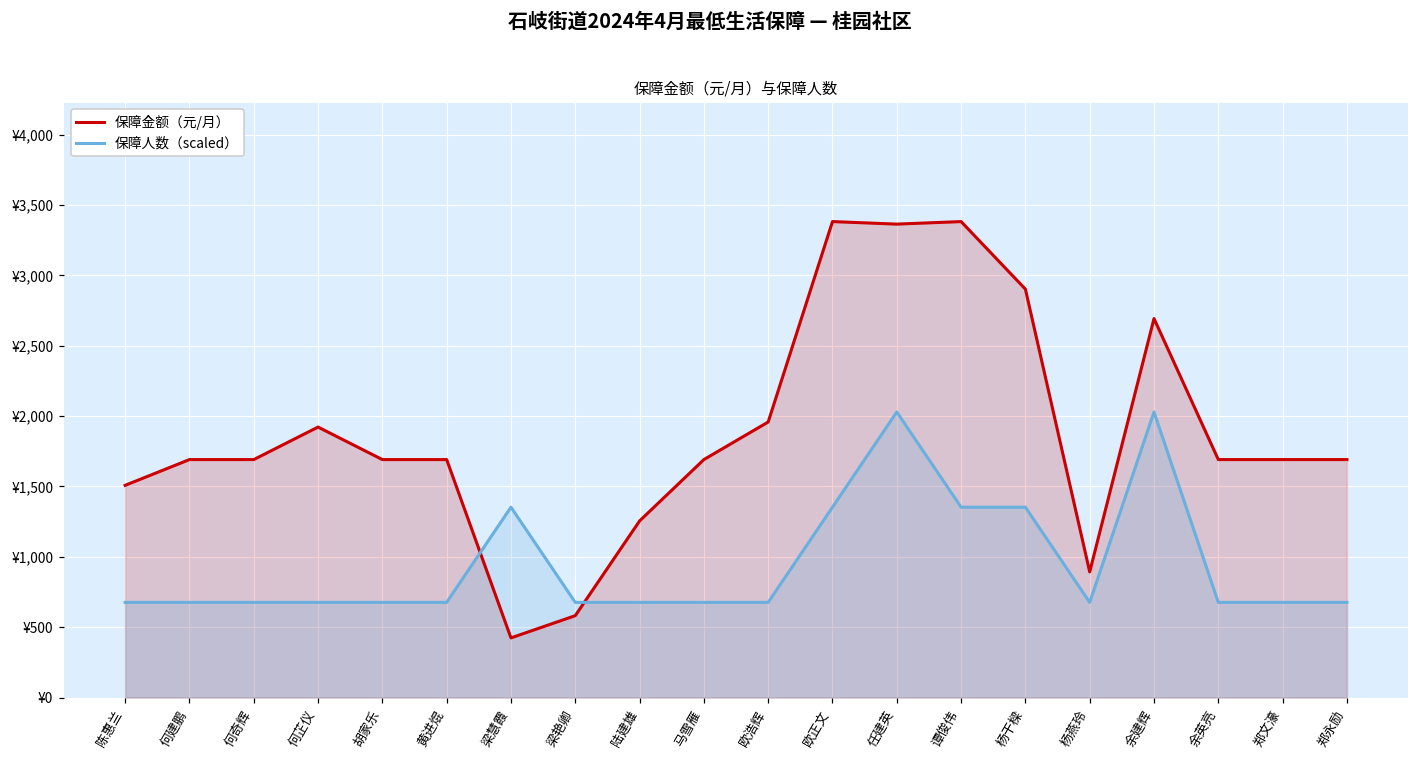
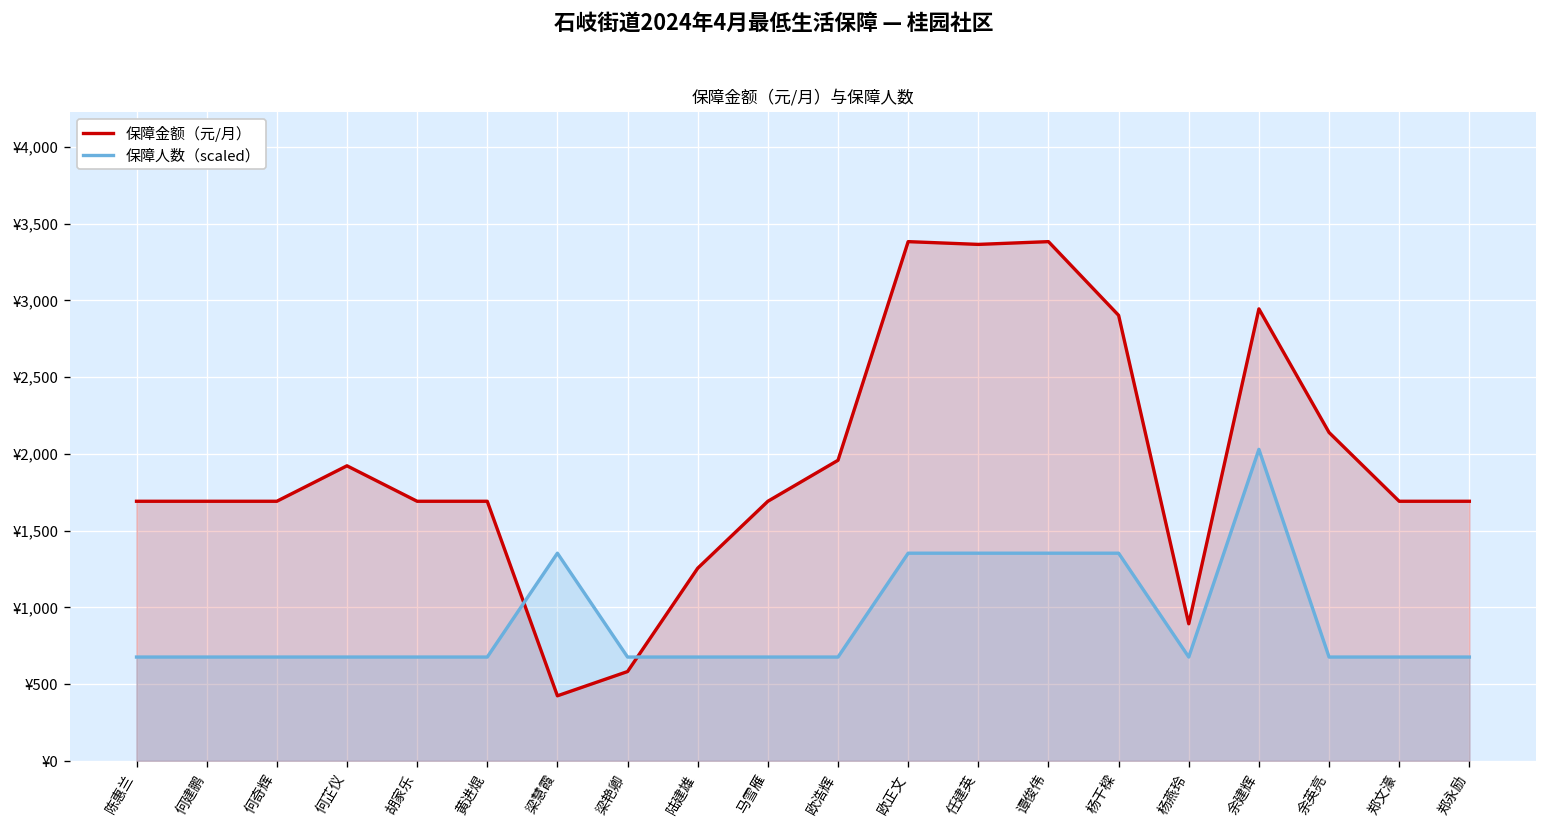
保障金额（元/月）, 陈惠兰: ¥1,510 -> ¥1,690
保障人数（scaled）, 任建英: ¥2,030 -> ¥1,350
保障金额（元/月）, 余建辉: ¥2,690 -> ¥2,940
保障金额（元/月）, 余英亮: ¥1,690 -> ¥2,140
